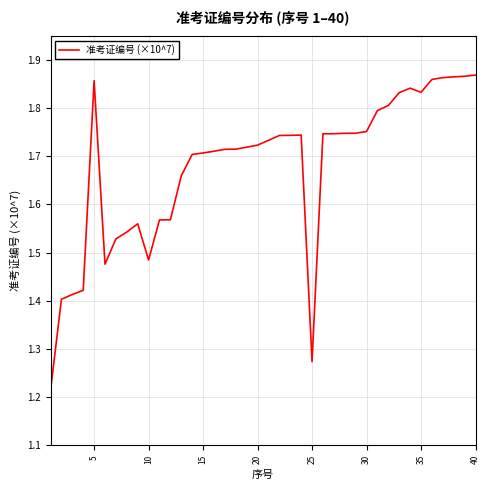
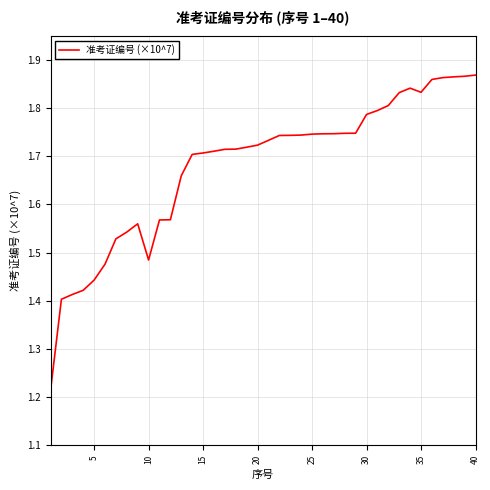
5: 1.86 -> 1.44
25: 1.27 -> 1.75
30: 1.75 -> 1.79
